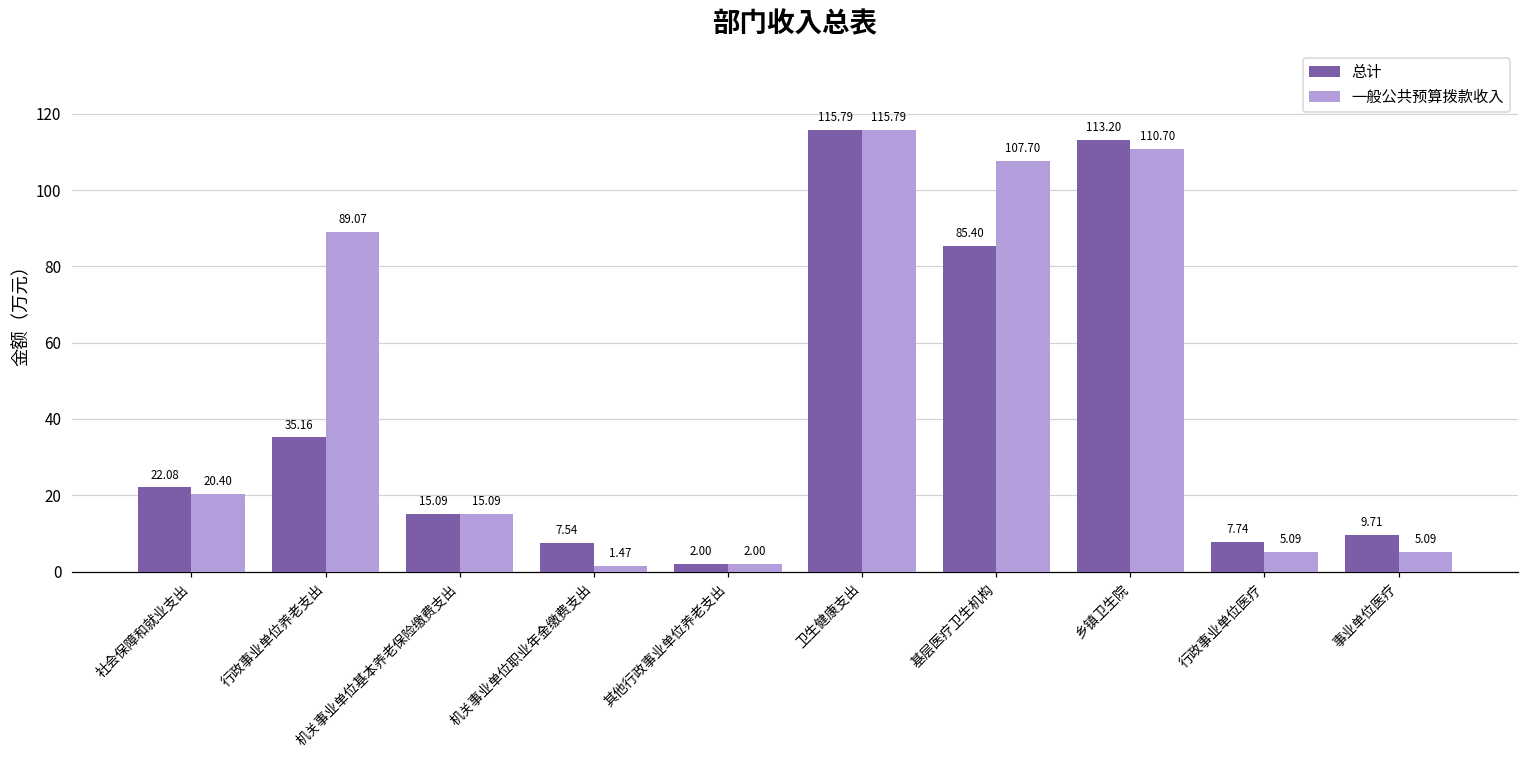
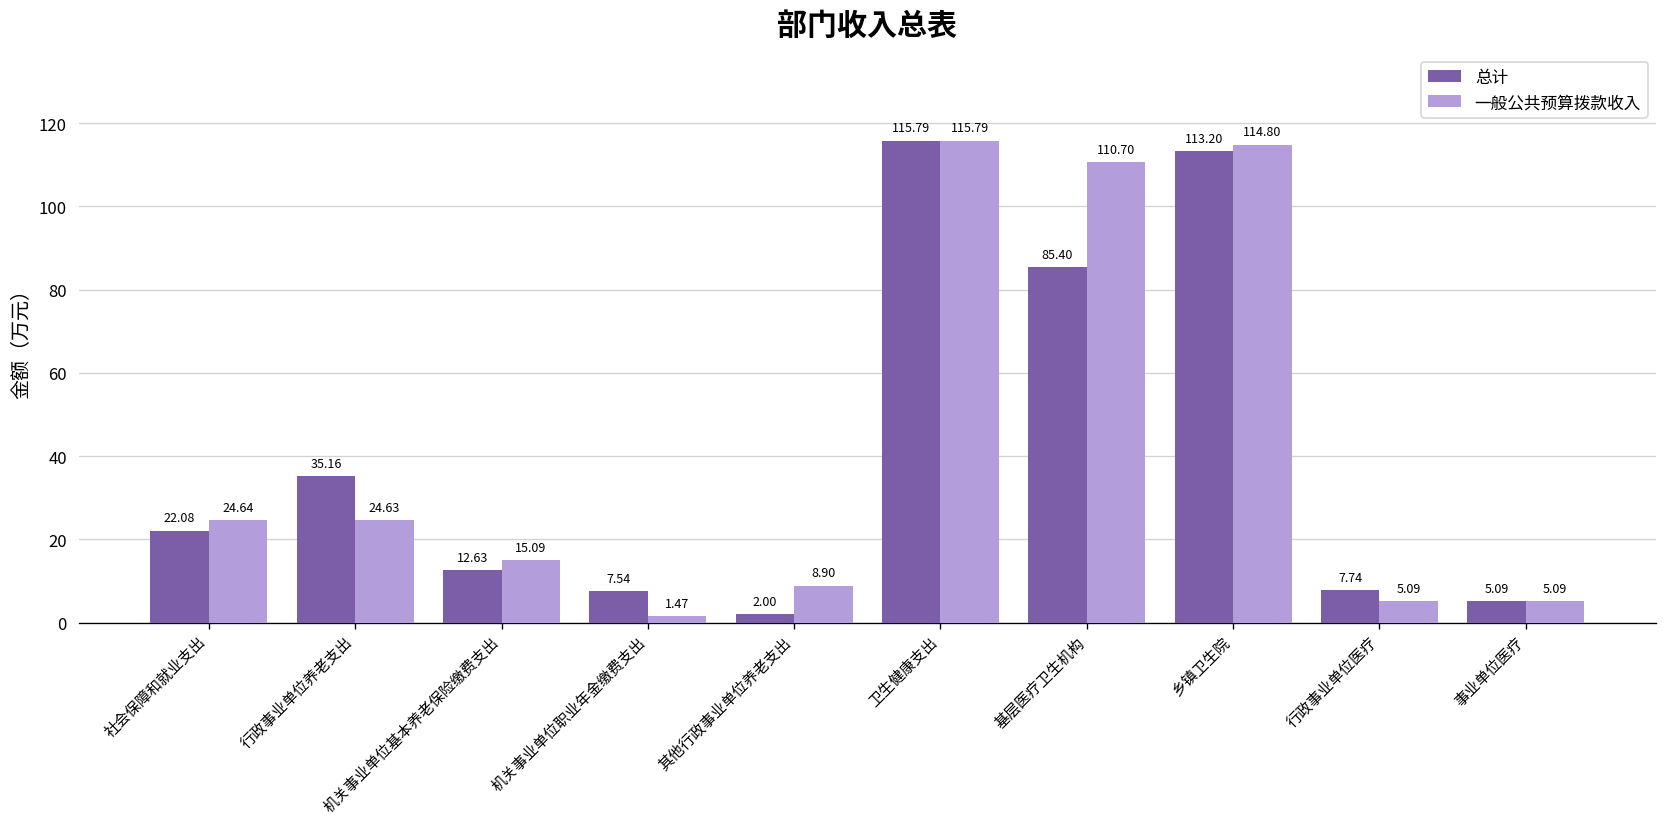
一般公共预算拨款收入, 社会保障和就业支出: 20.40 -> 24.64
一般公共预算拨款收入, 行政事业单位养老支出: 89.07 -> 24.63
总计, 机关事业单位基本养老保险缴费支出: 15.09 -> 12.63
一般公共预算拨款收入, 其他行政事业单位养老支出: 2.00 -> 8.90
一般公共预算拨款收入, 基层医疗卫生机构: 107.70 -> 110.70
一般公共预算拨款收入, 乡镇卫生院: 110.70 -> 114.80
总计, 事业单位医疗: 9.71 -> 5.09
